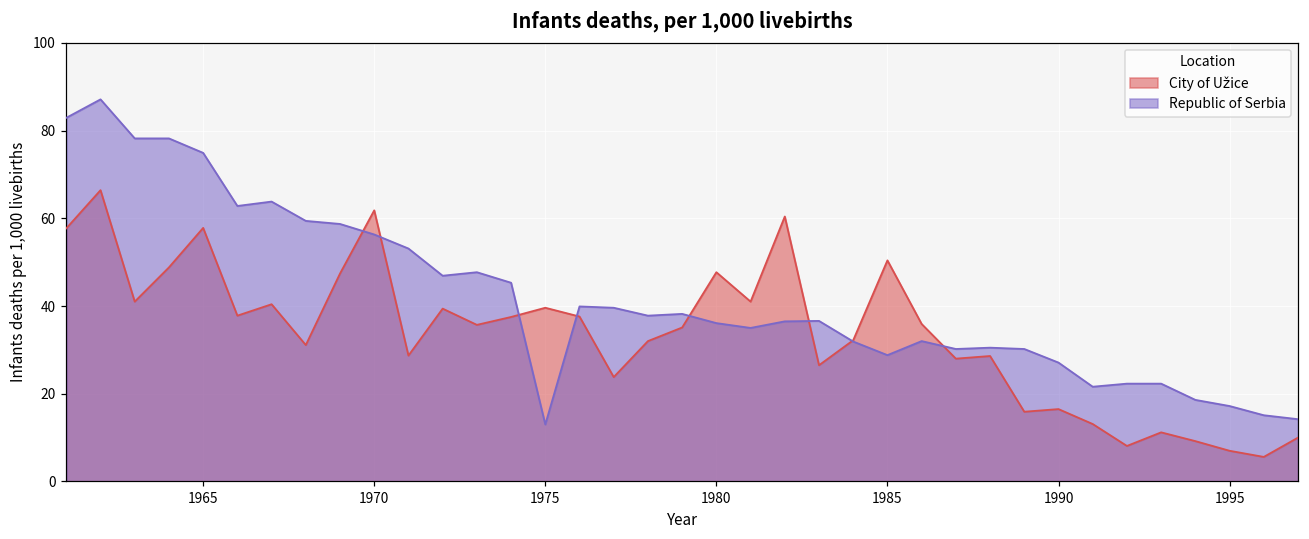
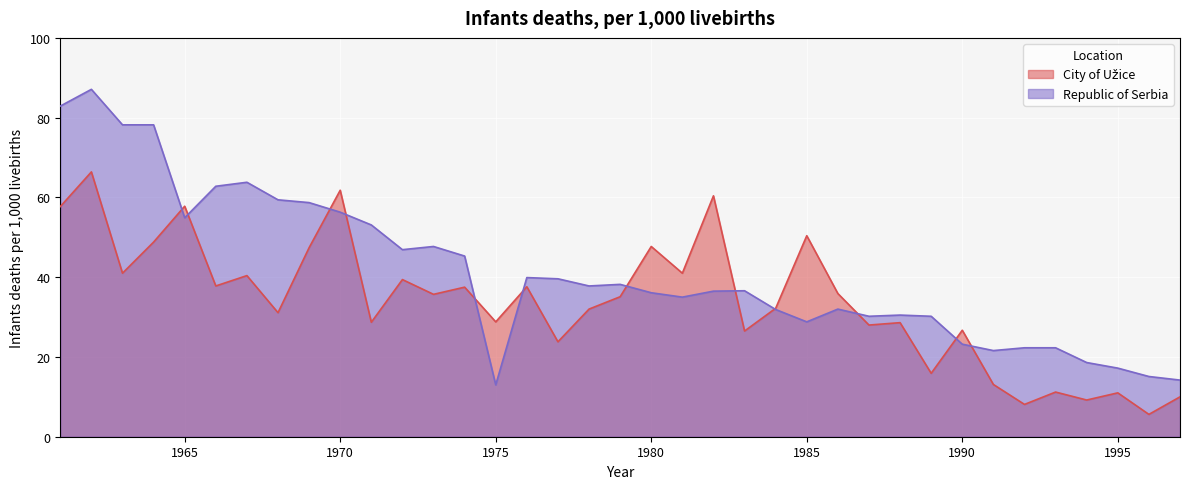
Republic of Serbia, 1965: 75 -> 55
City of Užice, 1975: 40 -> 29
City of Užice, 1990: 17 -> 27
Republic of Serbia, 1990: 27 -> 23
City of Užice, 1995: 7 -> 11
